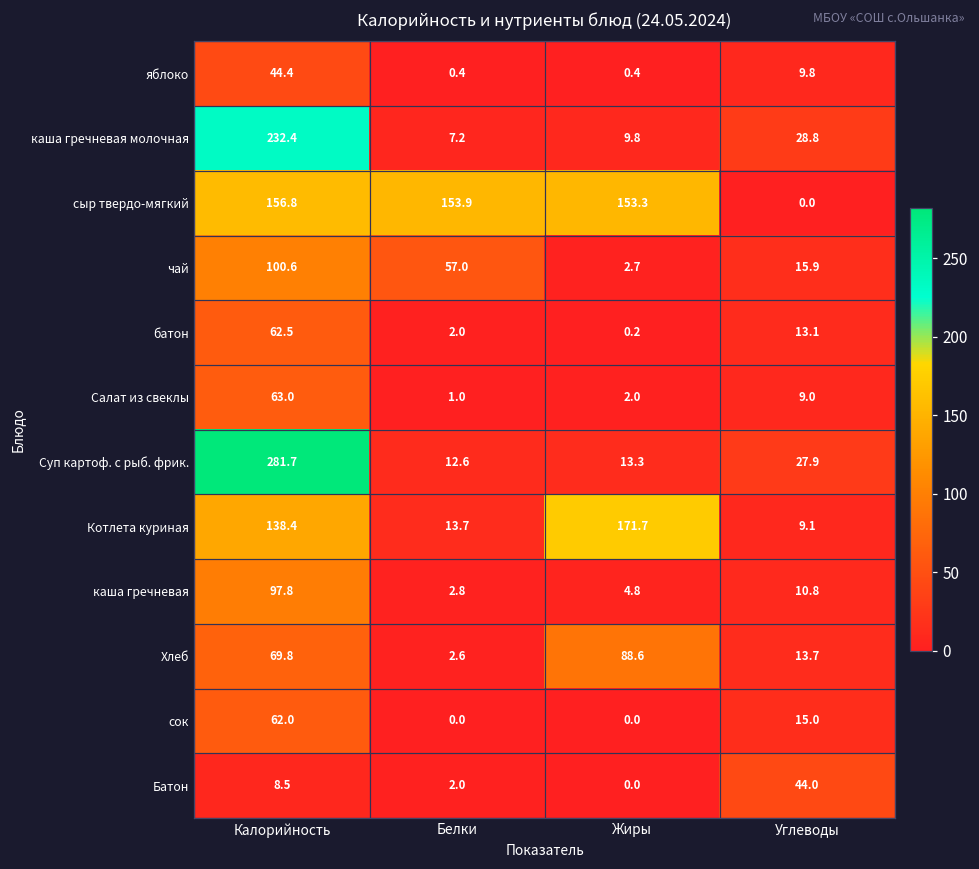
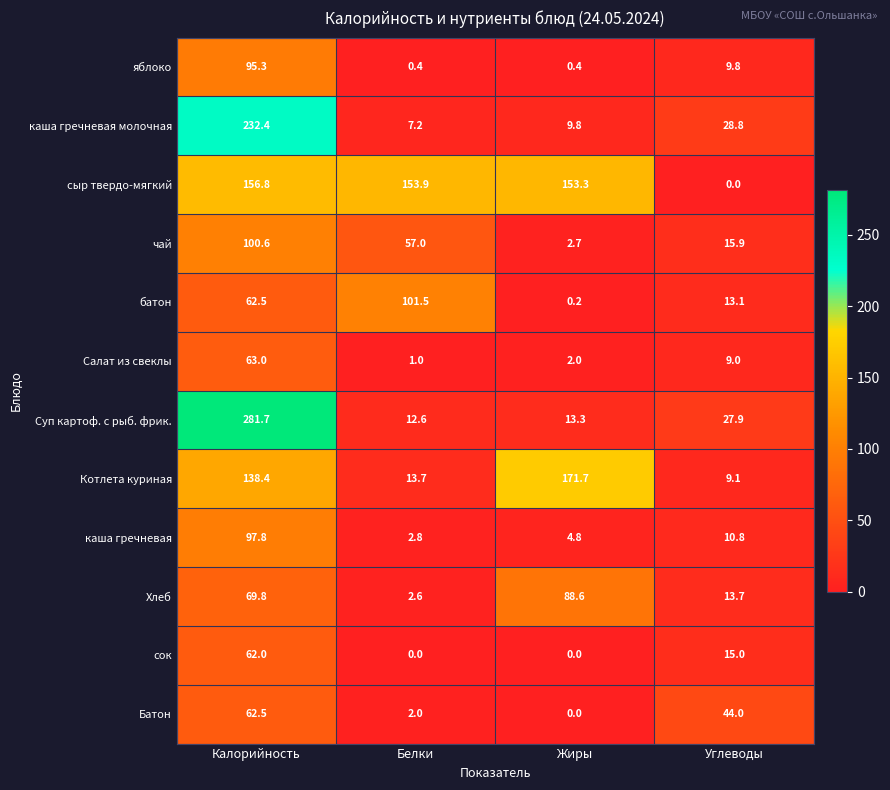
яблоко, Калорийность: 44.4 -> 95.3
батон, Белки: 2.0 -> 101.5
Батон, Калорийность: 8.5 -> 62.5
